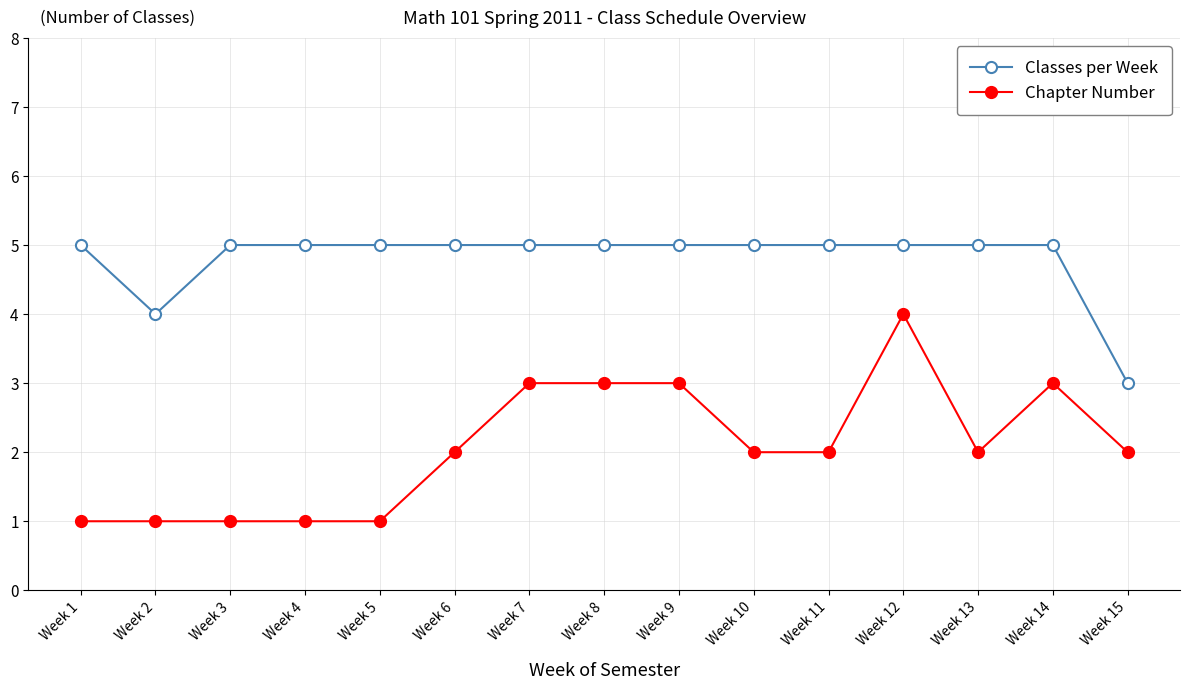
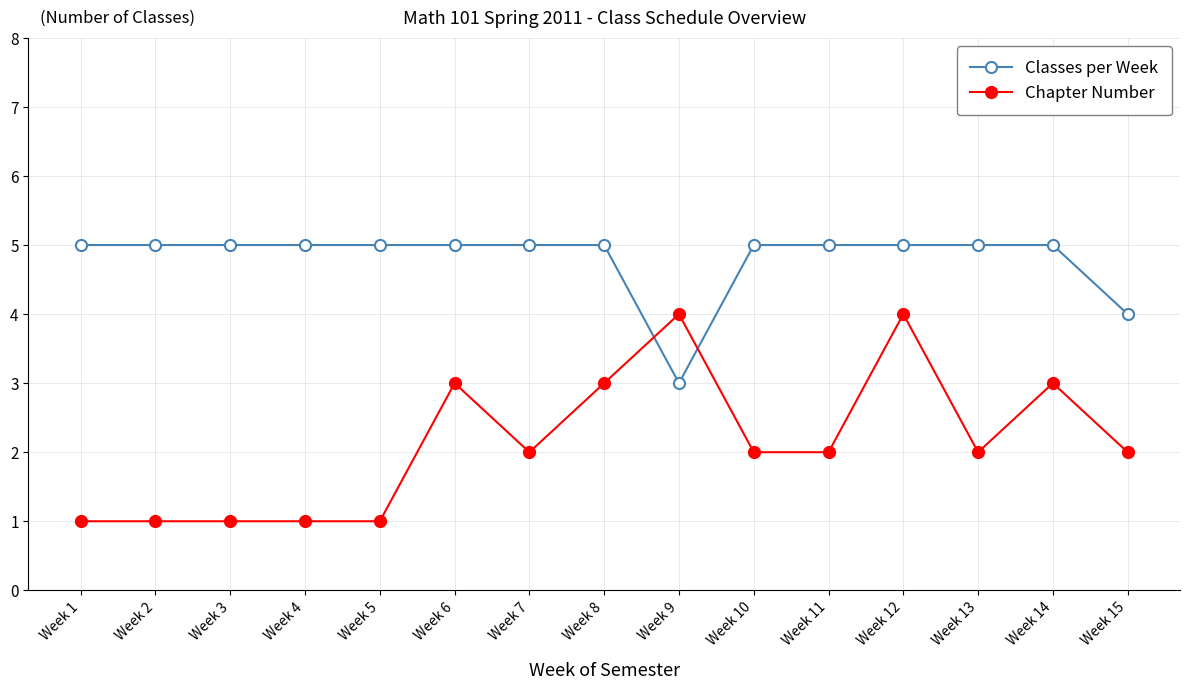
Classes per Week, Week 2: 4 -> 5
Chapter Number, Week 6: 2 -> 3
Chapter Number, Week 7: 3 -> 2
Classes per Week, Week 9: 5 -> 3
Chapter Number, Week 9: 3 -> 4
Classes per Week, Week 15: 3 -> 4
